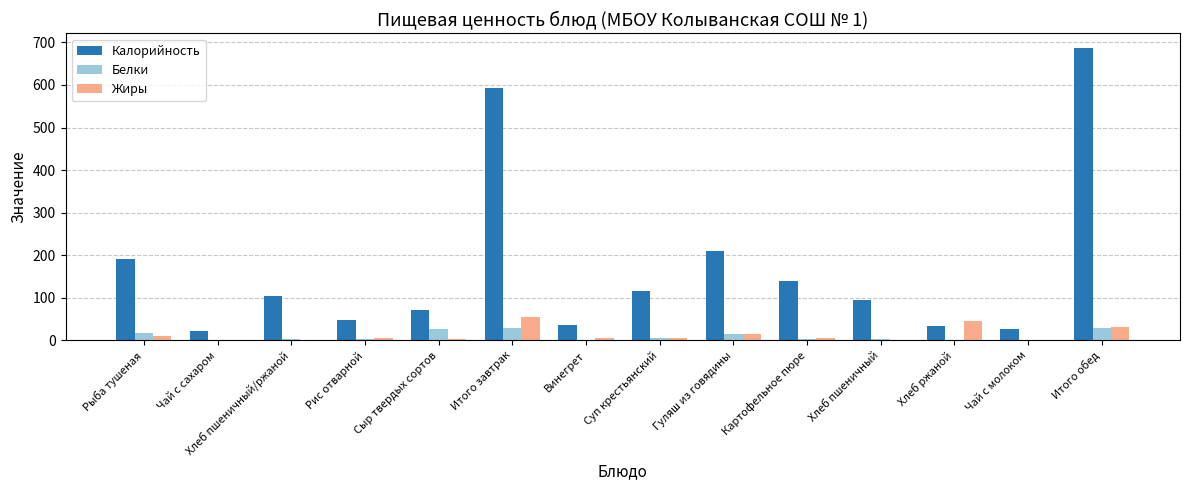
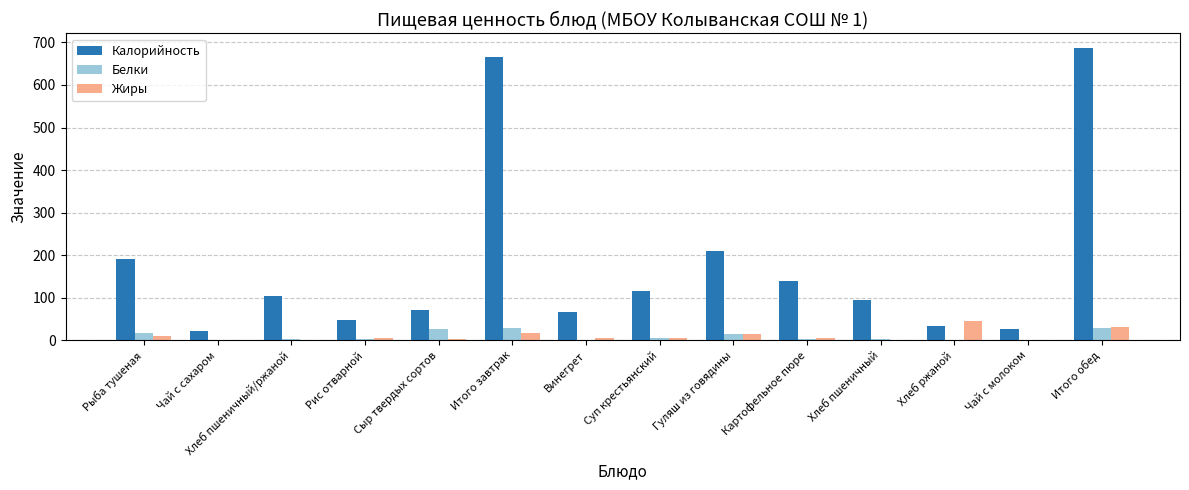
Калорийность, Итого завтрак: 590 -> 670
Жиры, Итого завтрак: 50 -> 20
Калорийность, Винегрет: 40 -> 70
